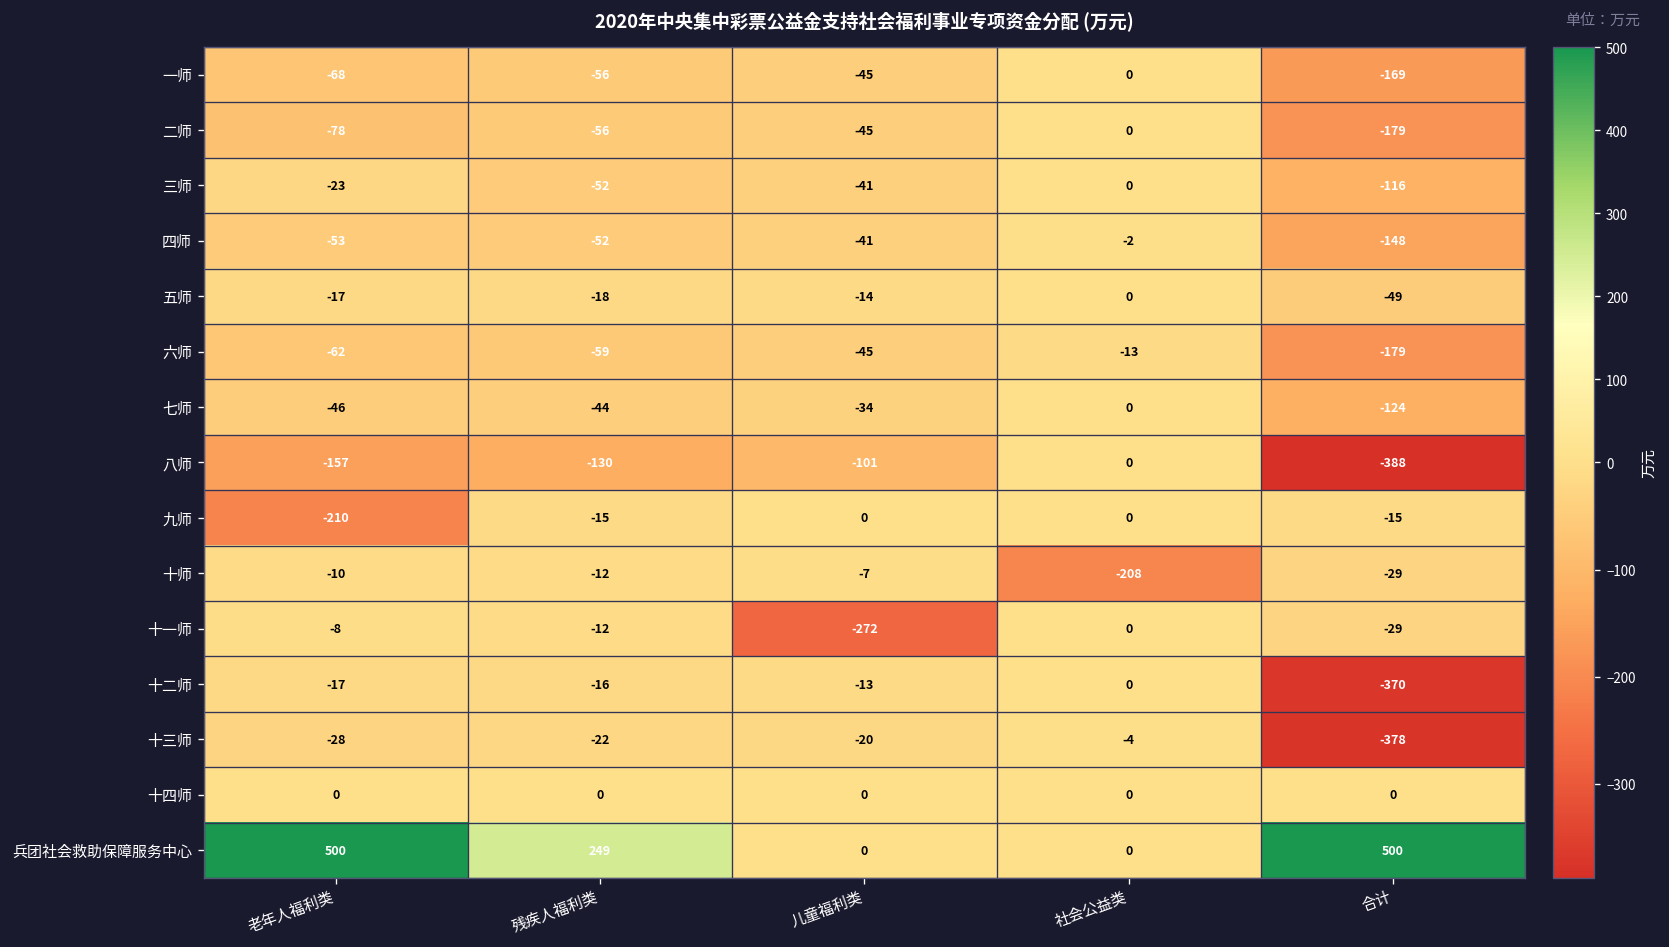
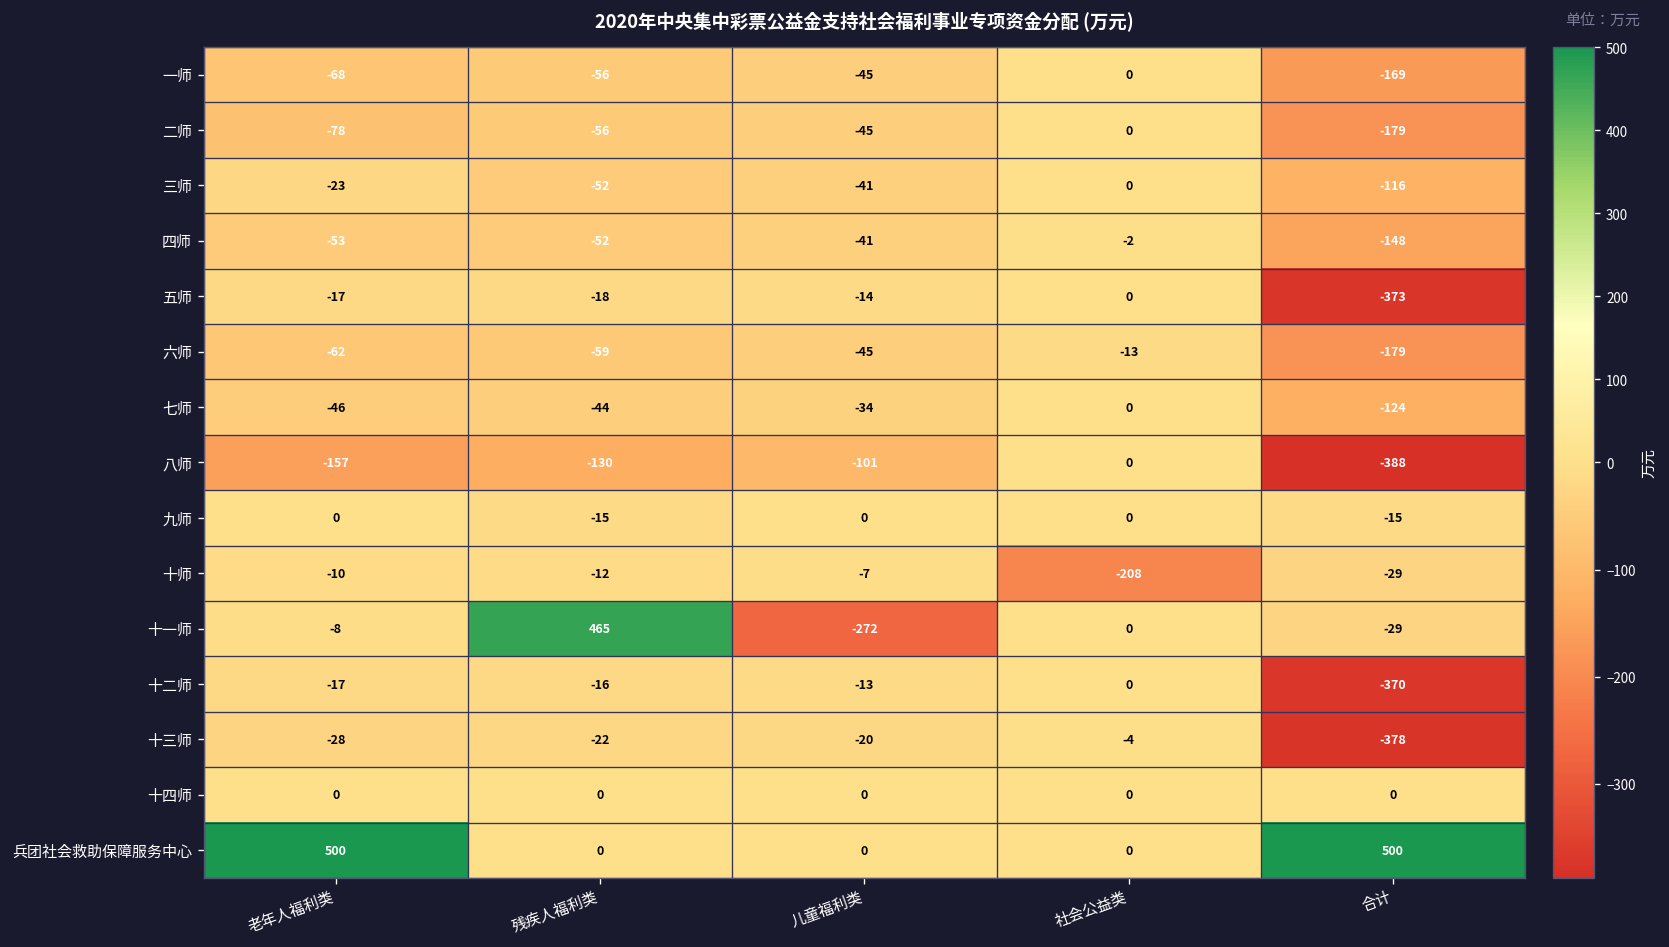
五师, 合计: -49 -> -373
九师, 老年人福利类: -210 -> 0
十一师, 残疾人福利类: -12 -> 465
兵团社会救助保障服务中心, 残疾人福利类: 249 -> 0
